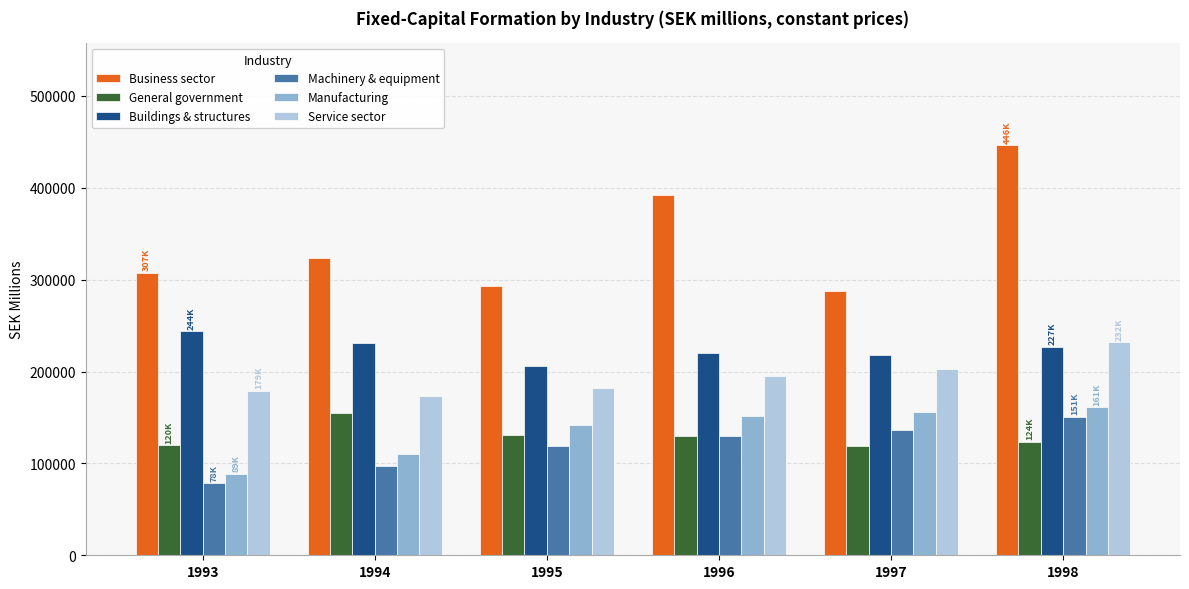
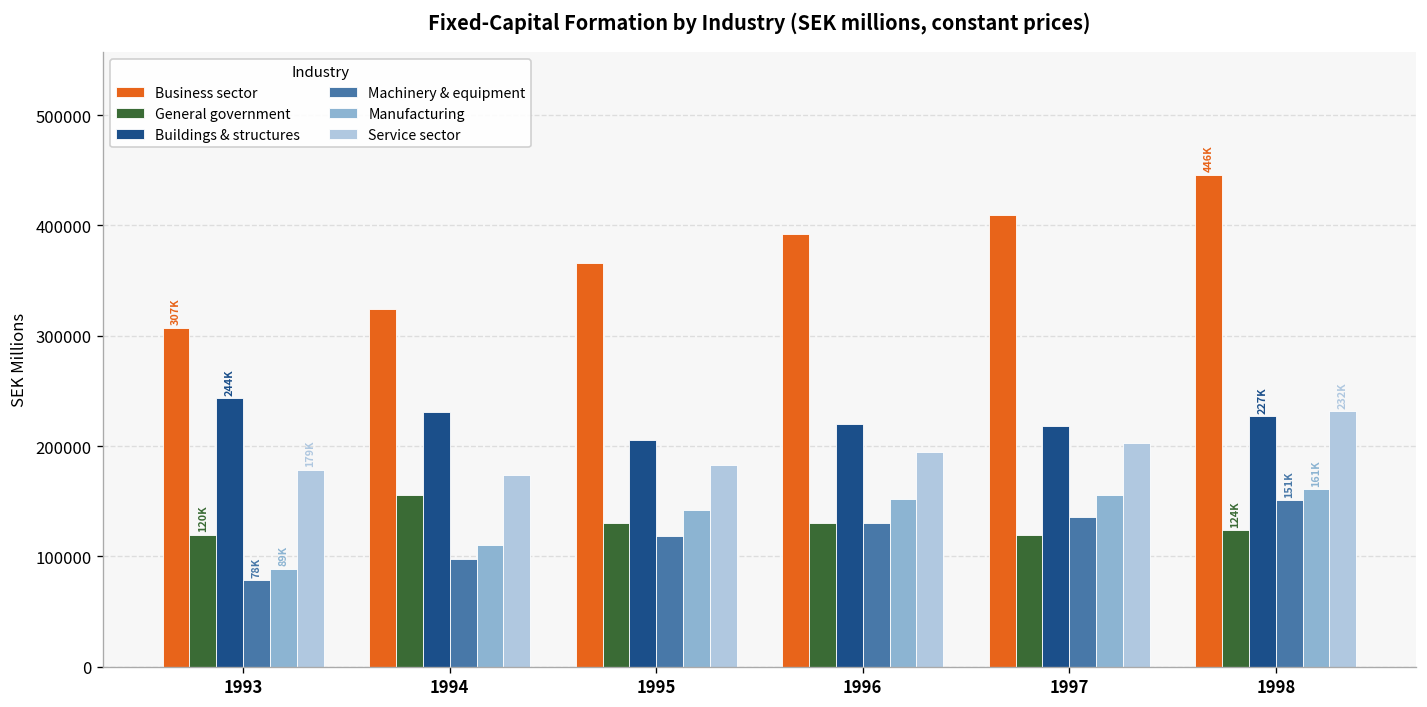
Business sector, 1995: 290000 -> 370000
Business sector, 1997: 290000 -> 410000
